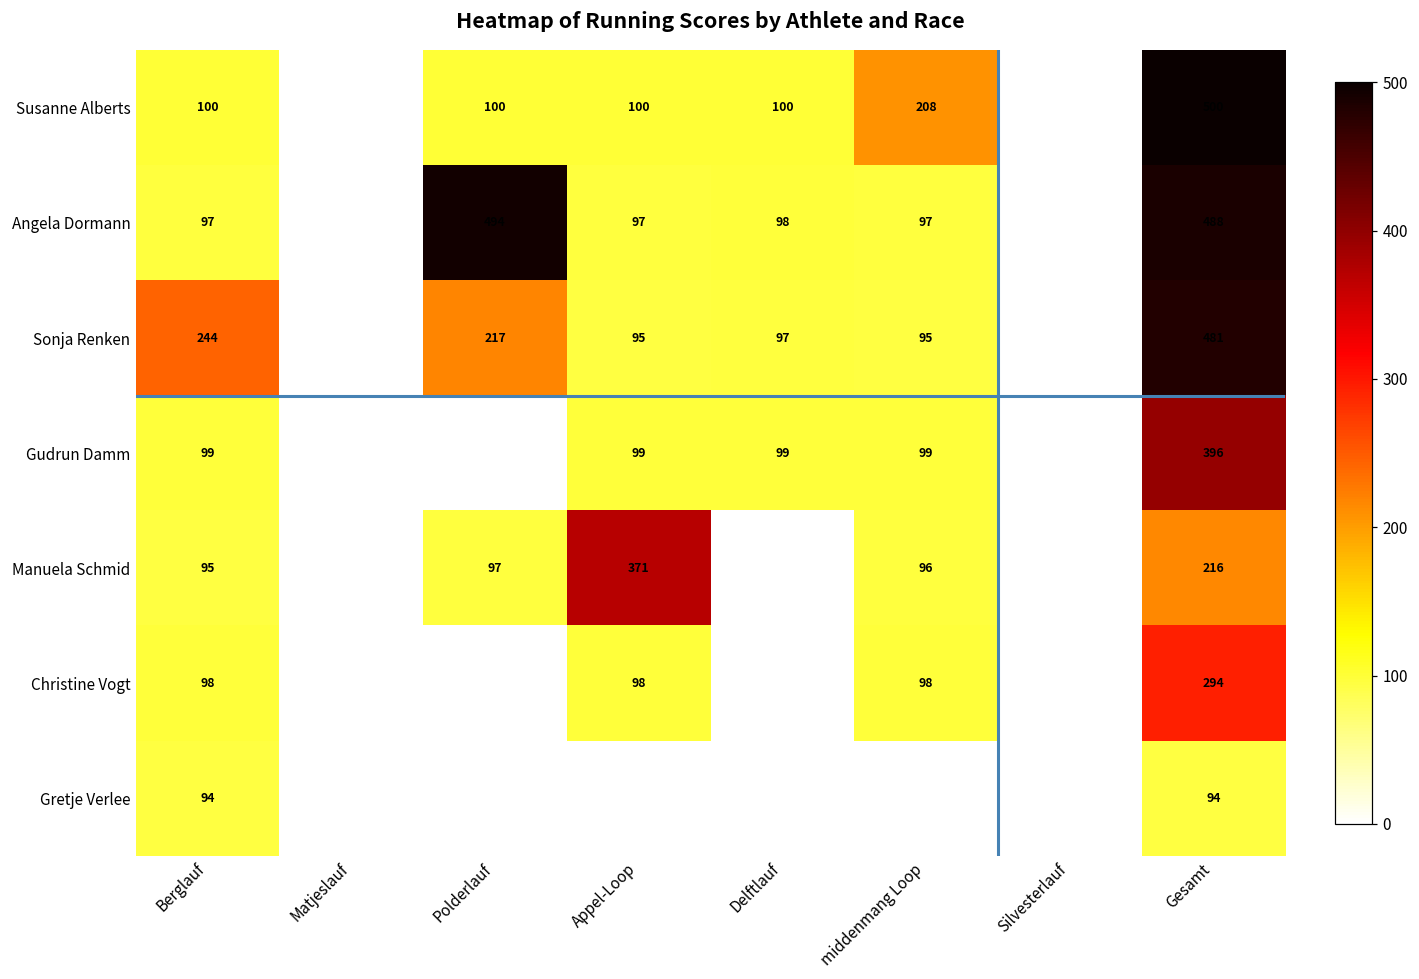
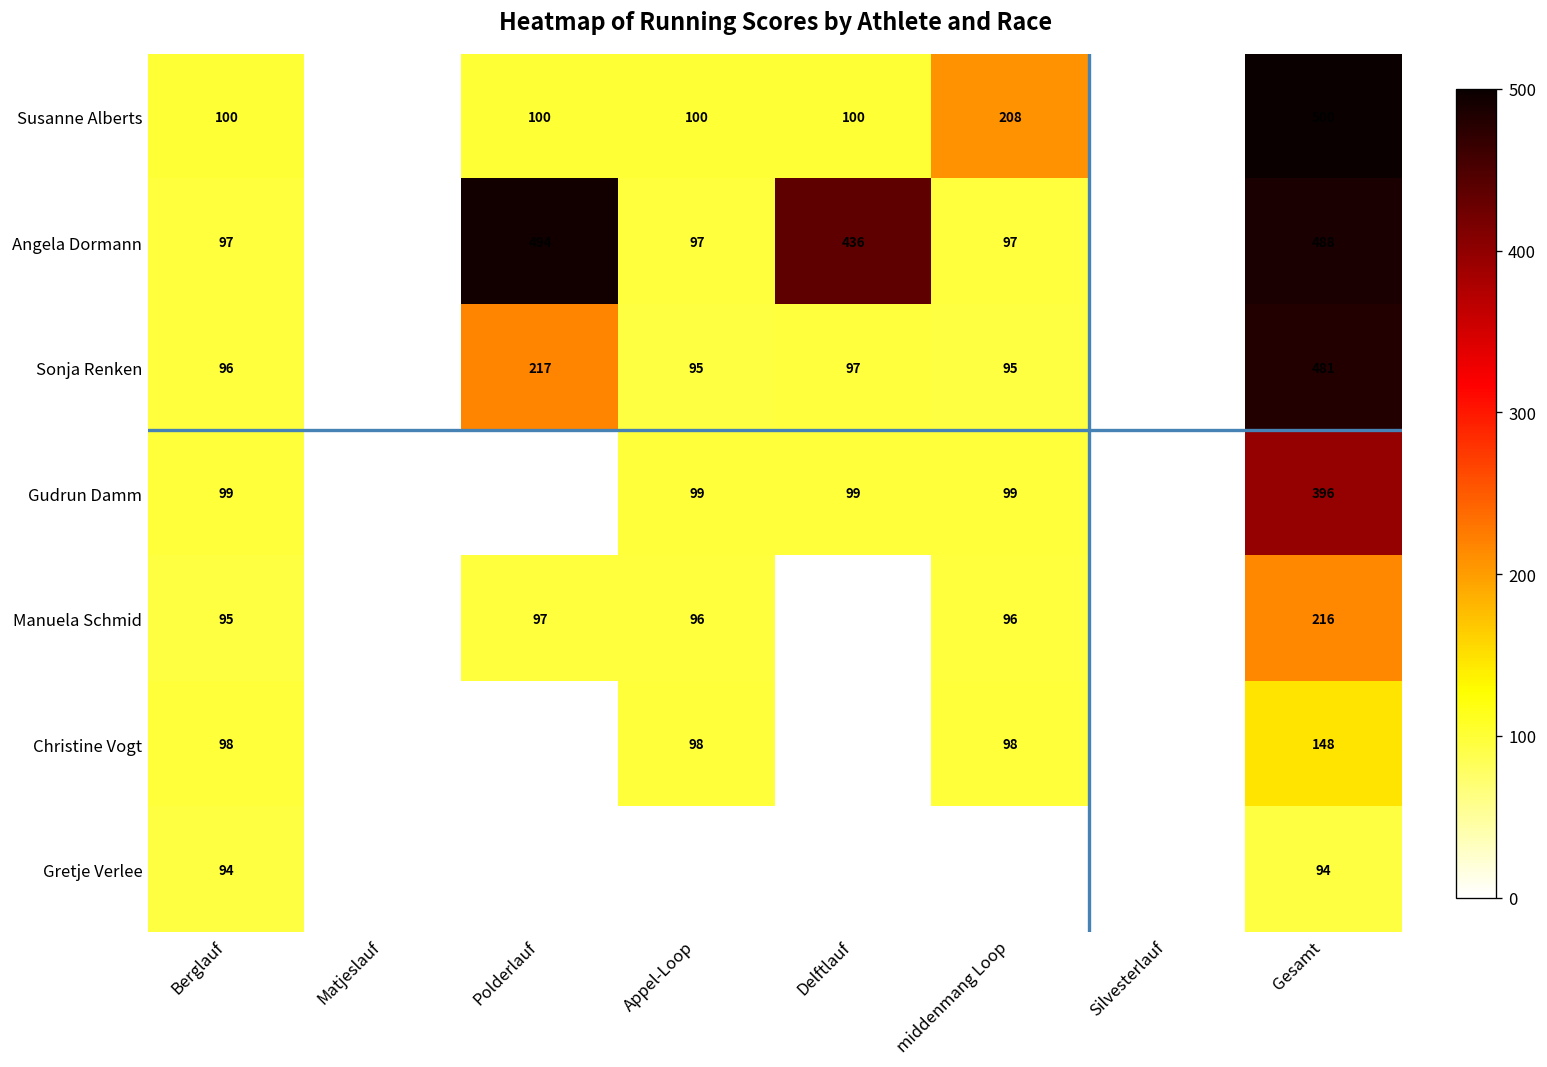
Angela Dormann, Delftlauf: 98 -> 436
Sonja Renken, Berglauf: 244 -> 96
Manuela Schmid, Appel-Loop: 371 -> 96
Christine Vogt, Gesamt: 294 -> 148
